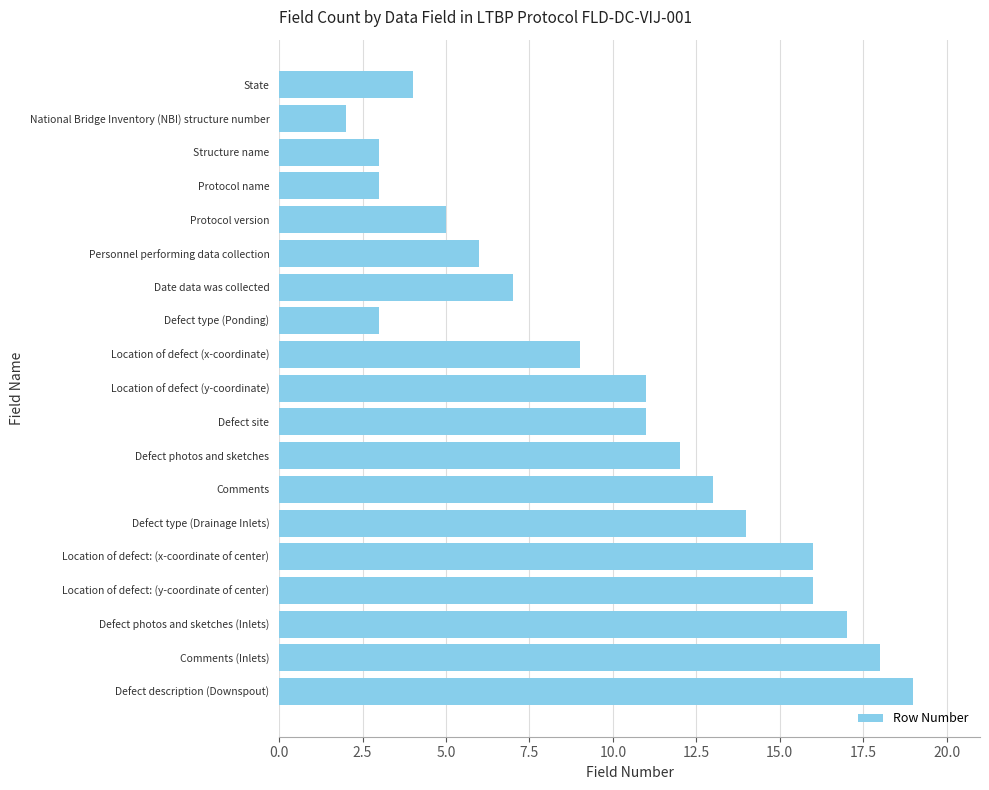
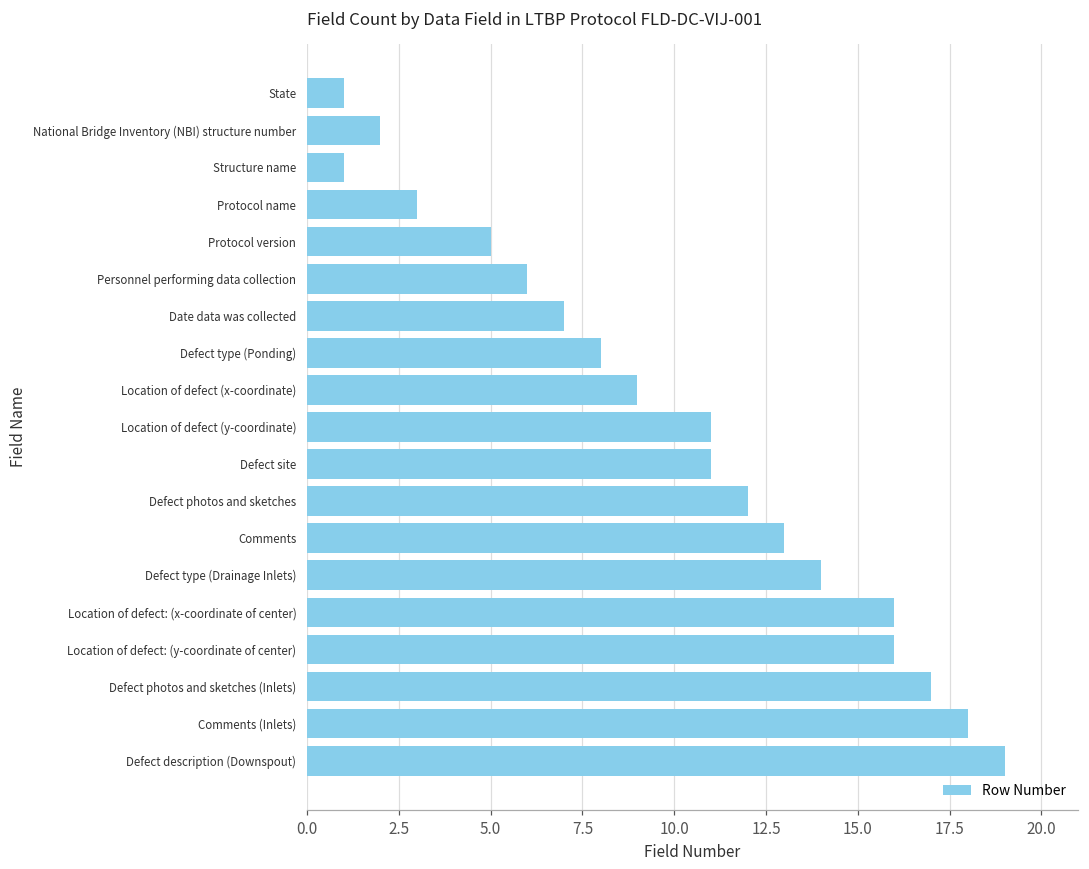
State: 4 -> 1
Structure name: 3 -> 1
Defect type (Ponding): 3 -> 8
